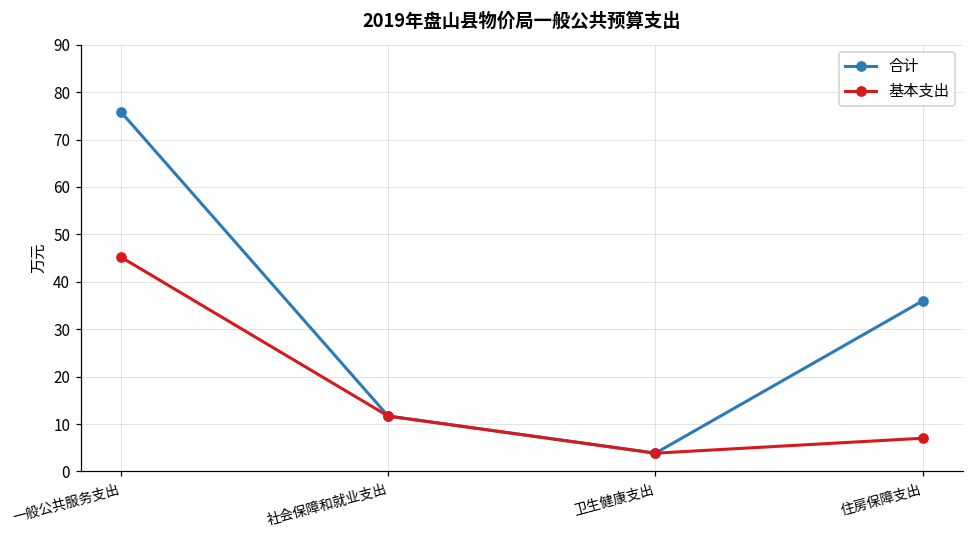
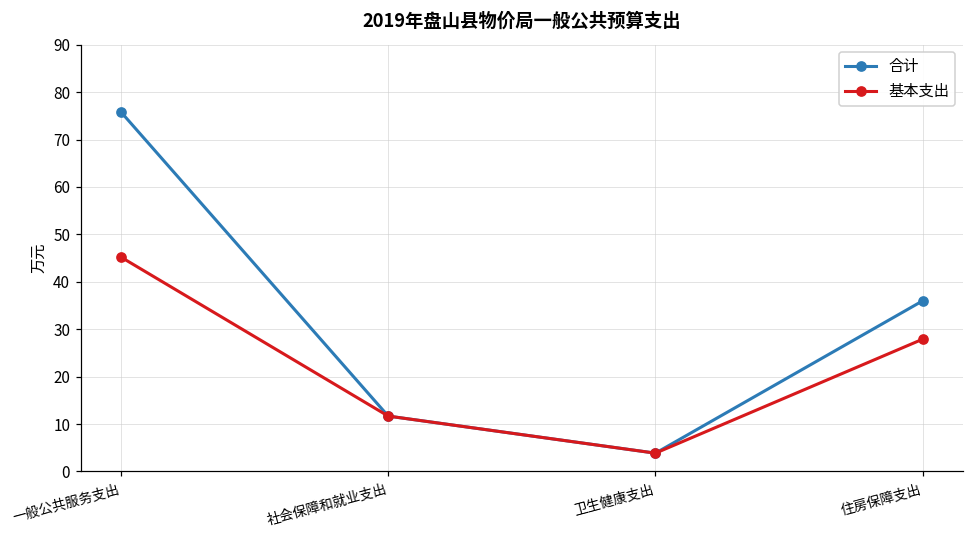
基本支出, 住房保障支出: 7 -> 28
